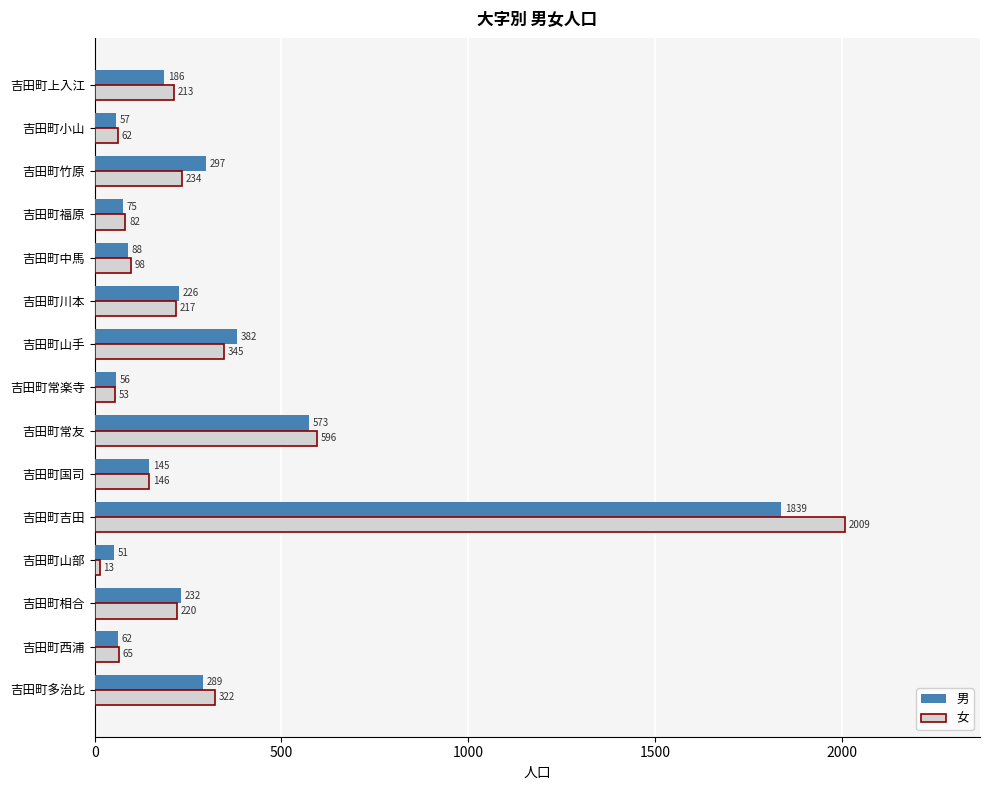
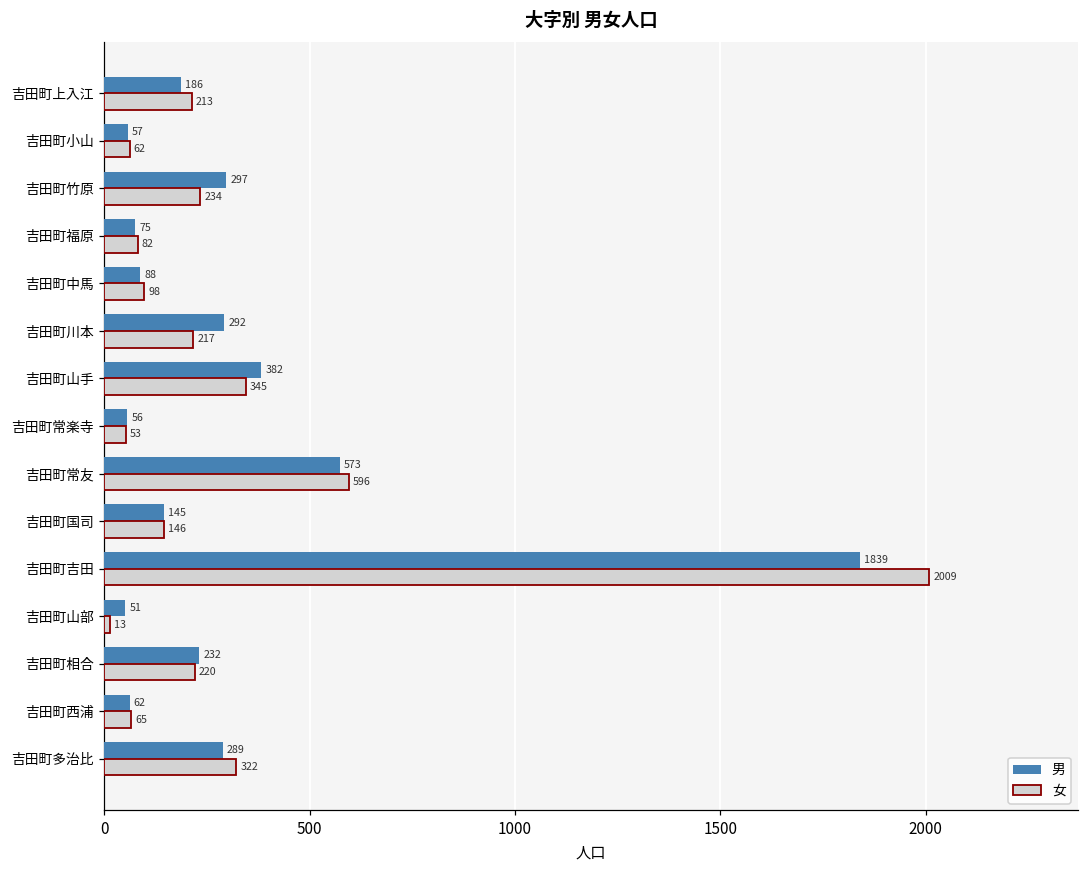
男, 吉田町川本: 226 -> 292
